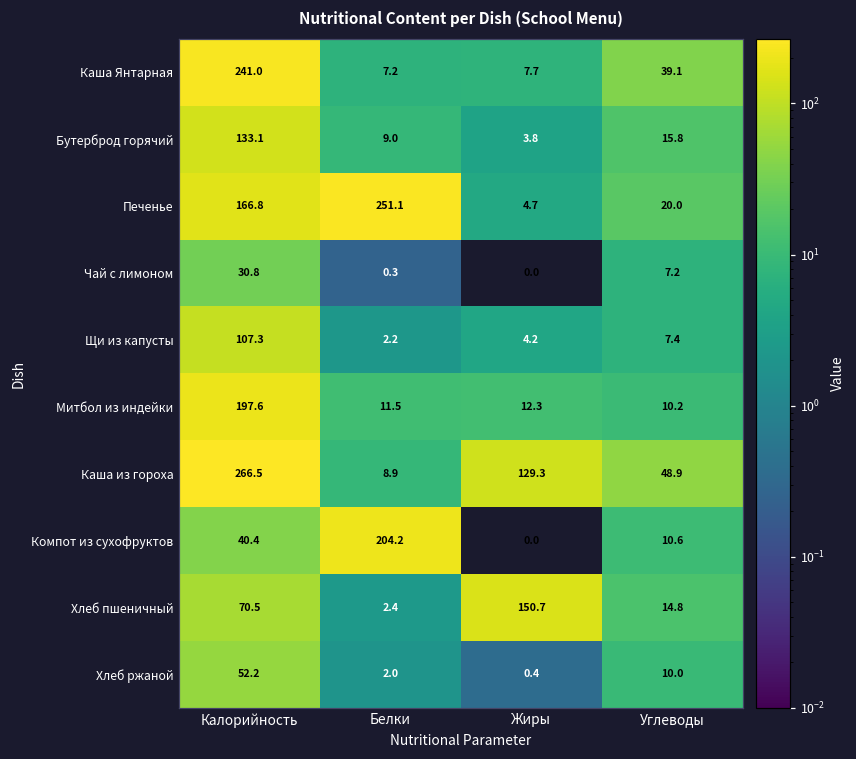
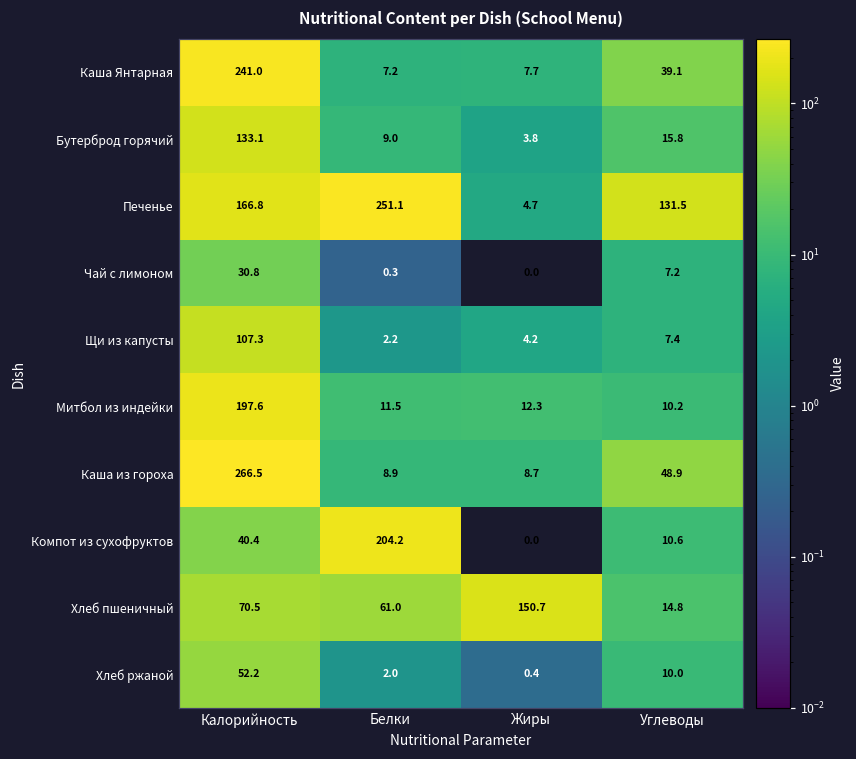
Печенье, Углеводы: 20.0 -> 131.5
Каша из гороха, Жиры: 129.3 -> 8.7
Хлеб пшеничный, Белки: 2.4 -> 61.0
